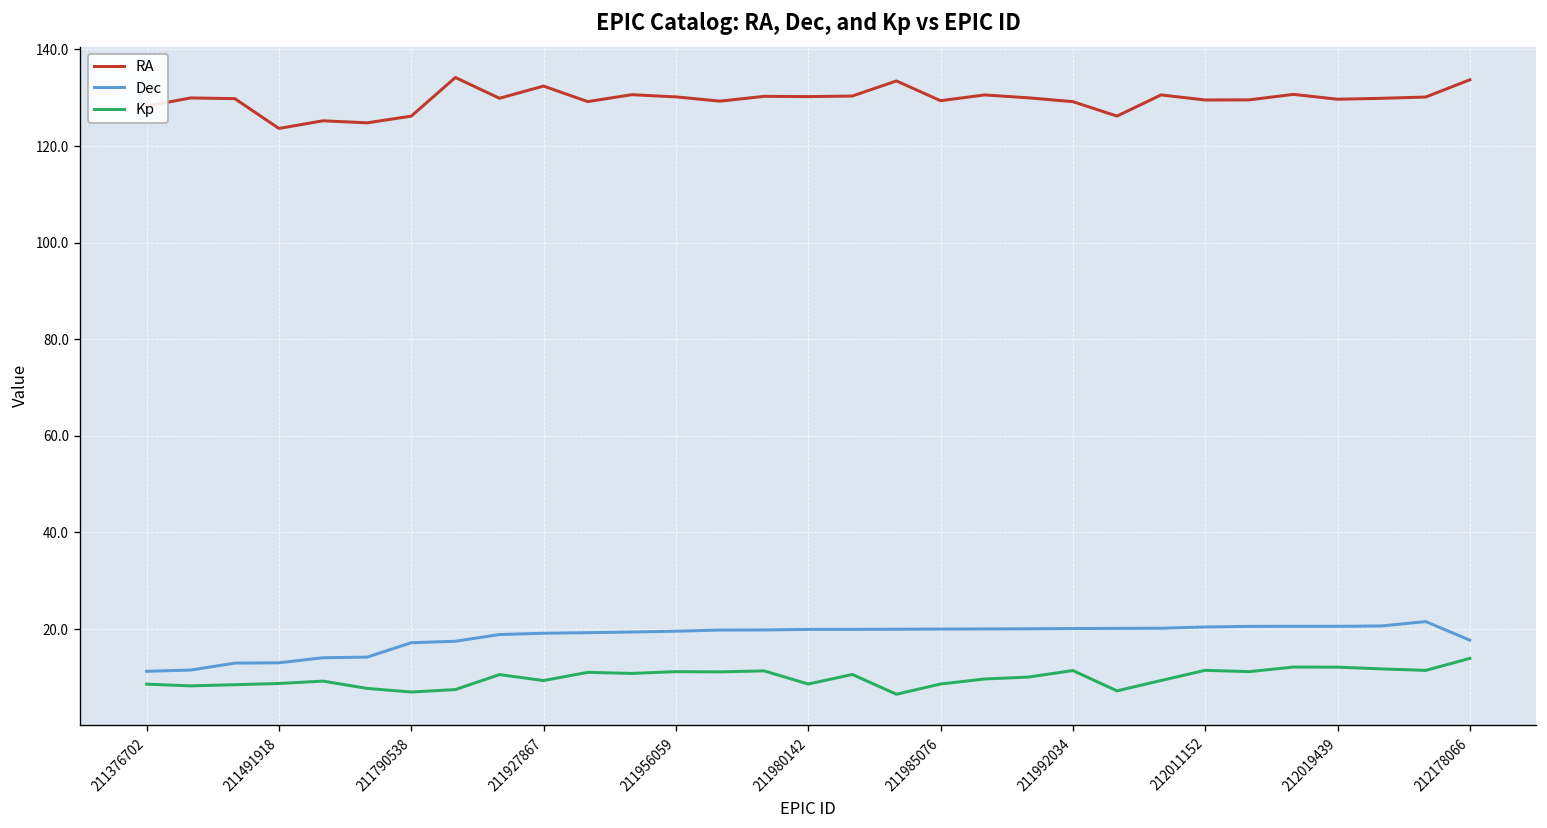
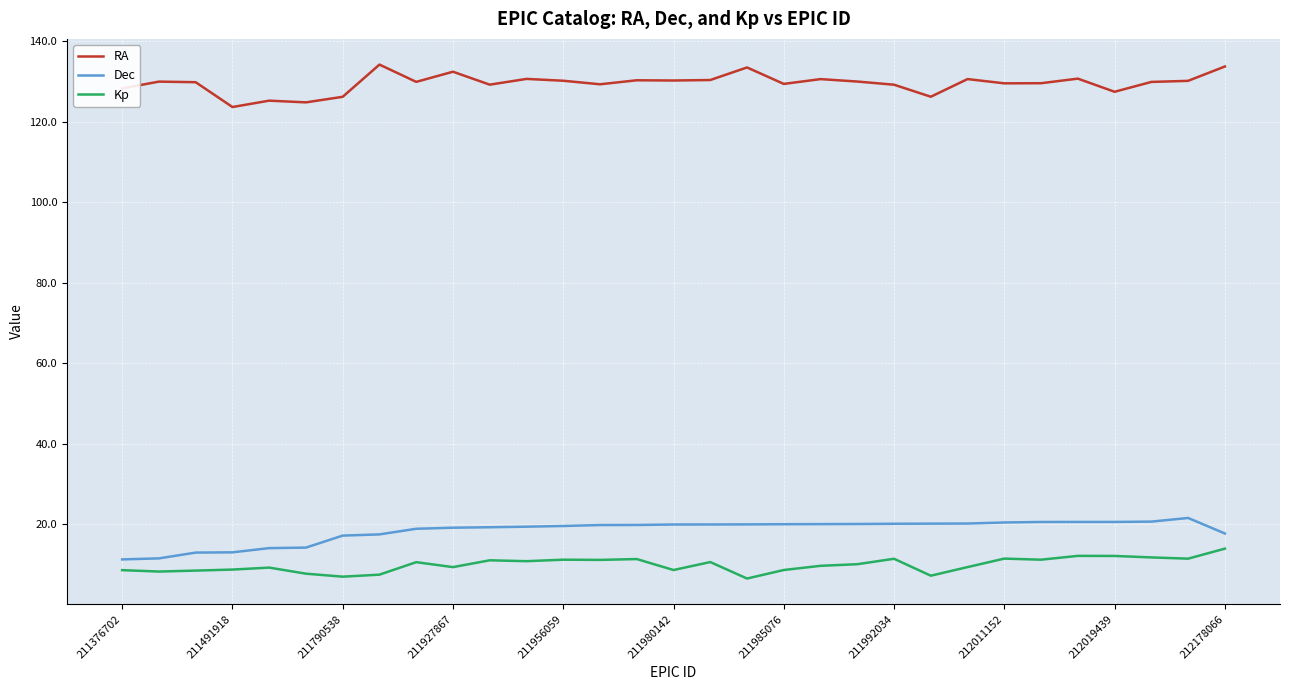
RA, 212019439: 130 -> 127
